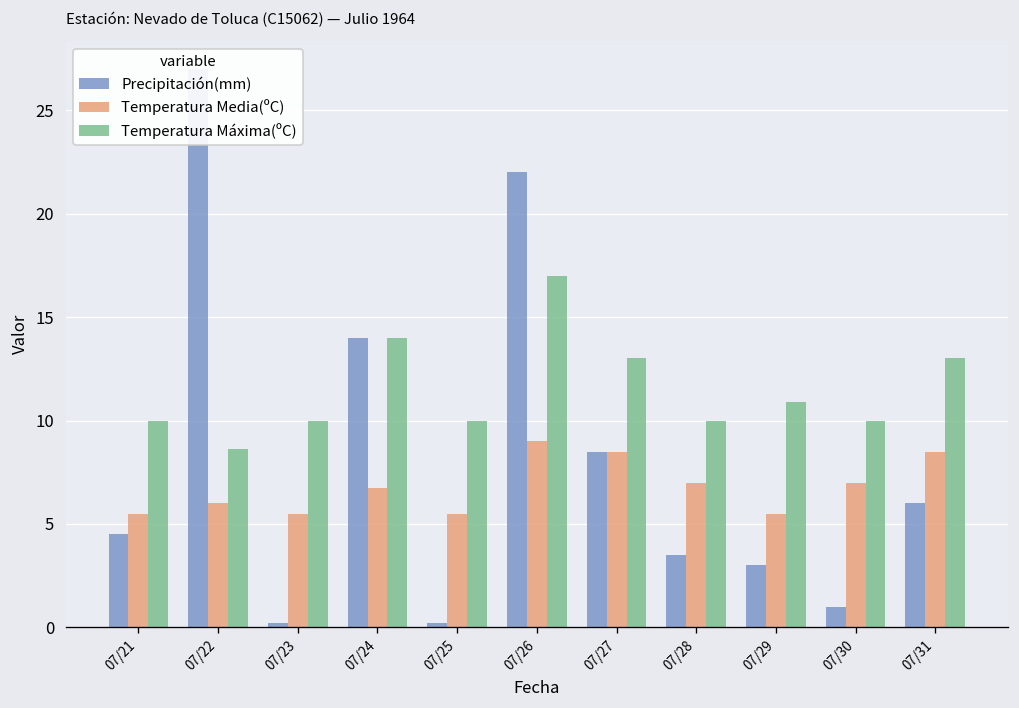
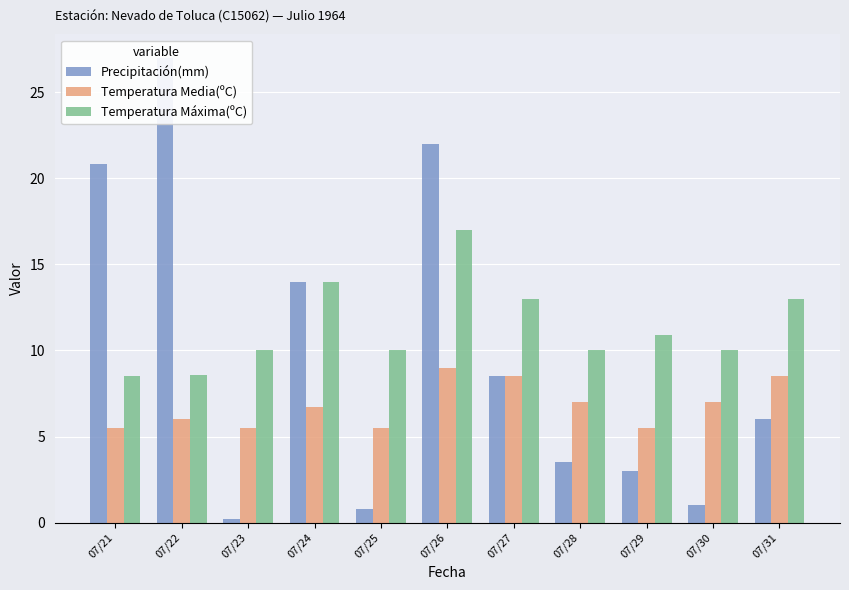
Precipitación(mm), 07/21: 4.5 -> 20.8
Temperatura Máxima(ºC), 07/21: 10.0 -> 8.5
Precipitación(mm), 07/25: 0.2 -> 0.8
